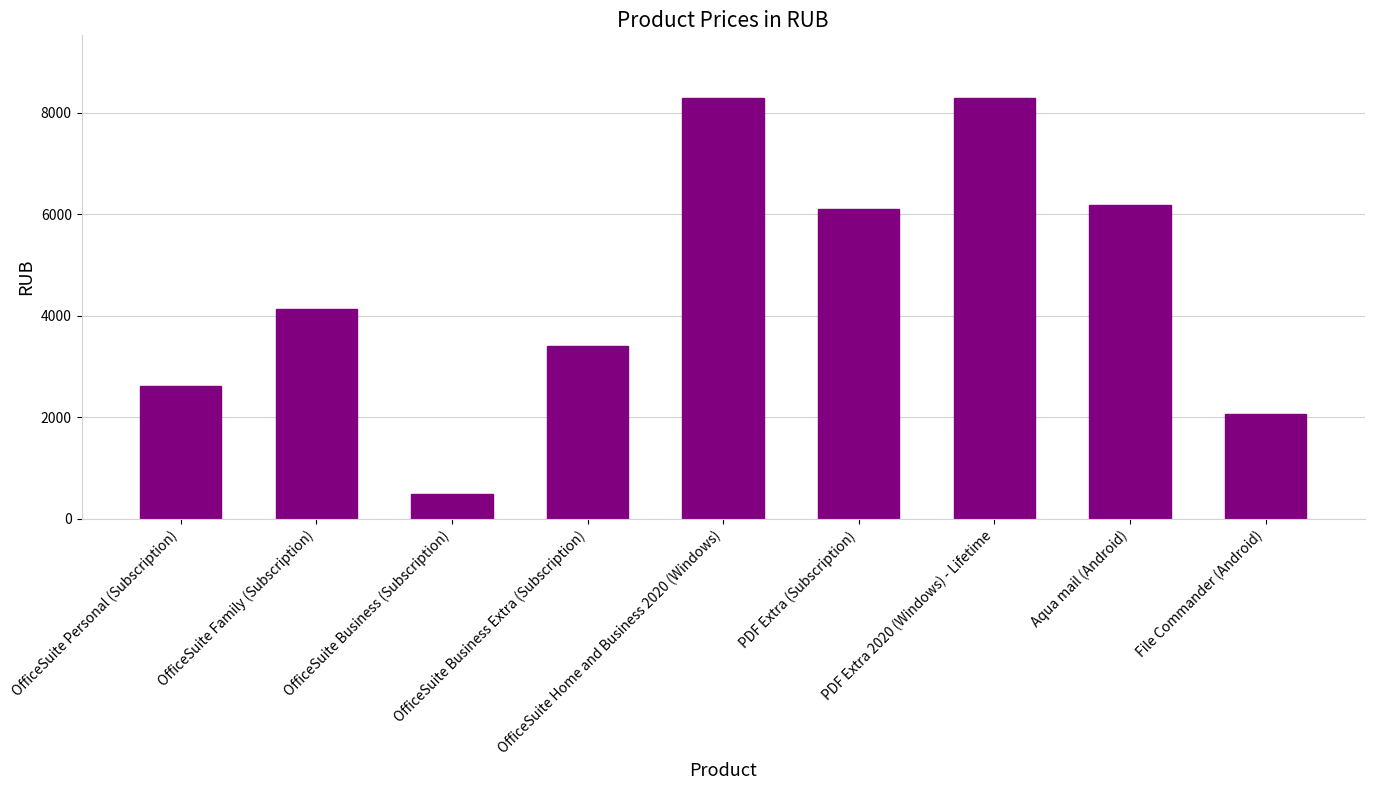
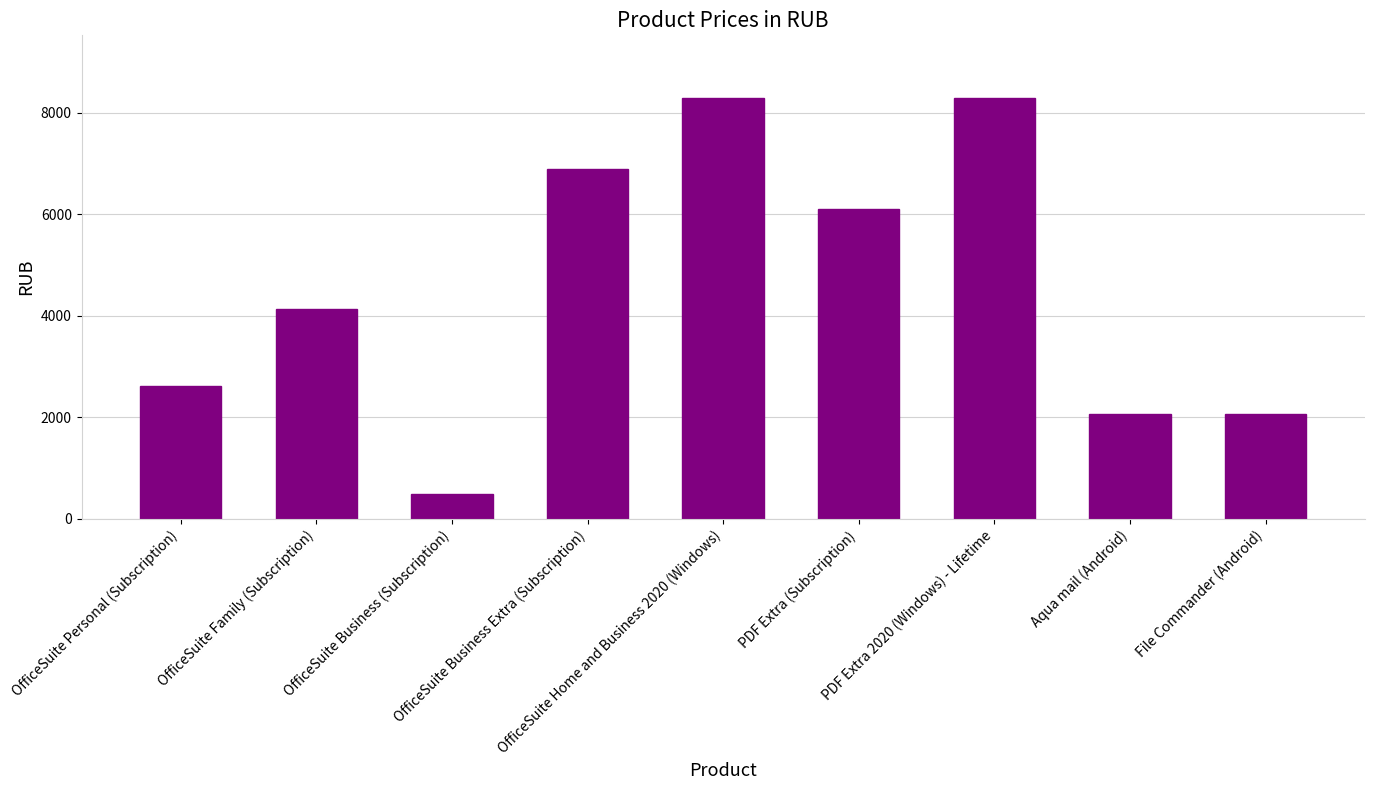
OfficeSuite Business Extra (Subscription): 3400 -> 6900
Aqua mail (Android): 6200 -> 2100
